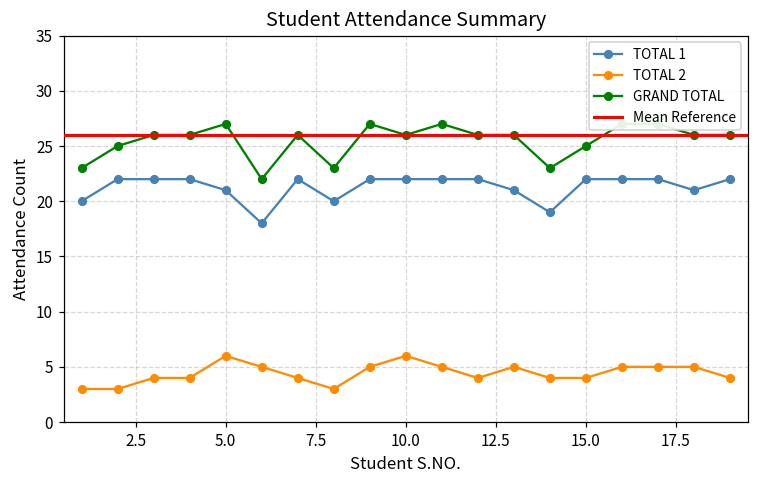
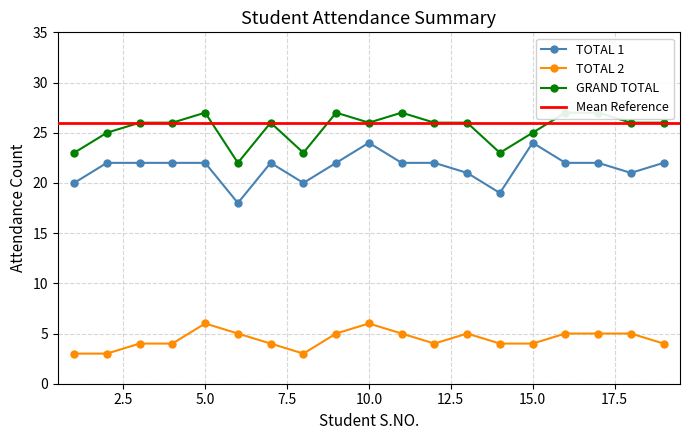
TOTAL 1, 5.0: 21 -> 22
TOTAL 1, 10.0: 22 -> 24
TOTAL 1, 15.0: 22 -> 24
